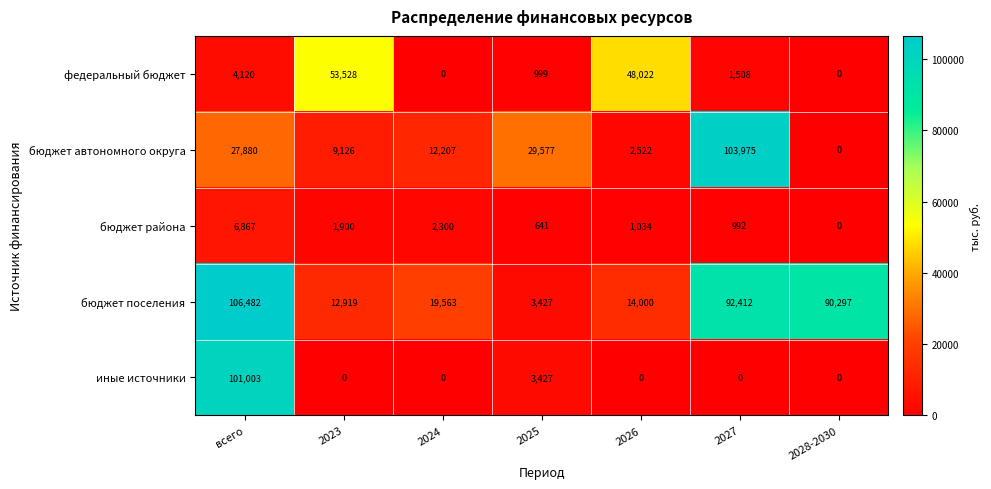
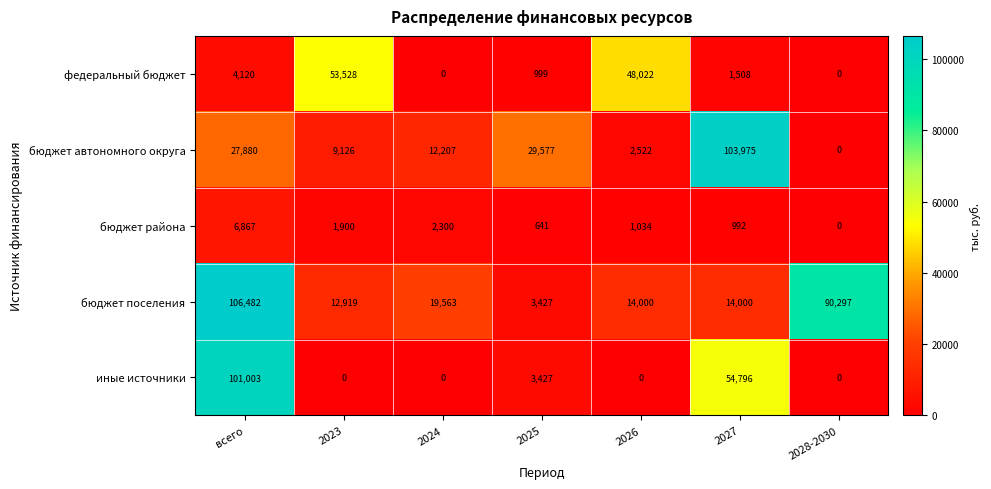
бюджет поселения, 2027: 92,412 -> 14,000
иные источники, 2027: 0 -> 54,796
